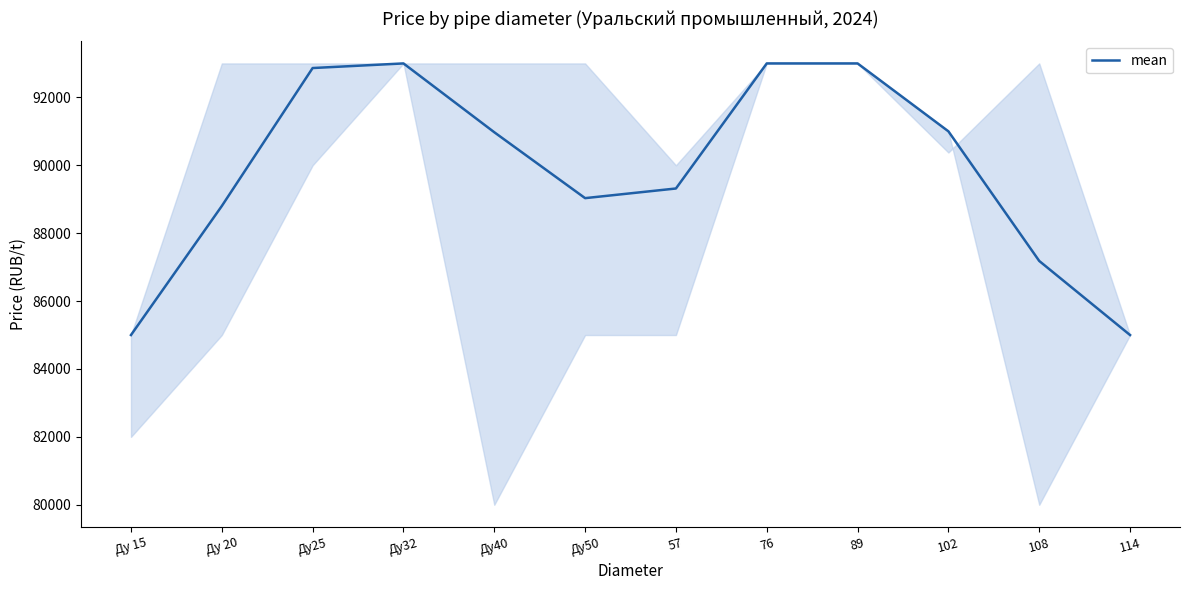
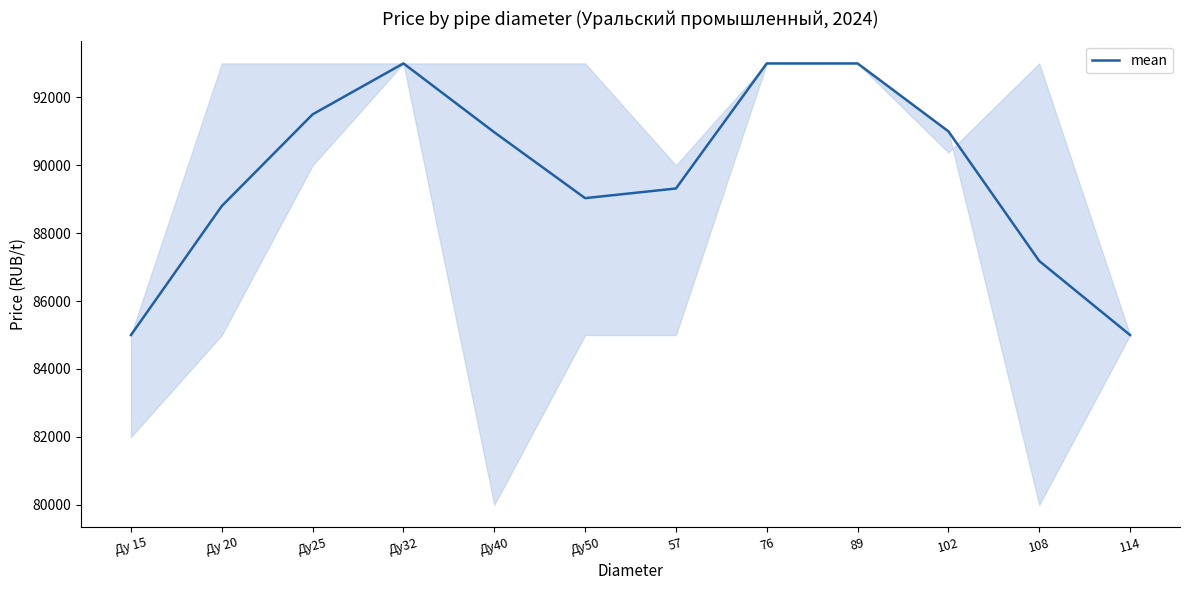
mean, Ду25: 92900 -> 91500
